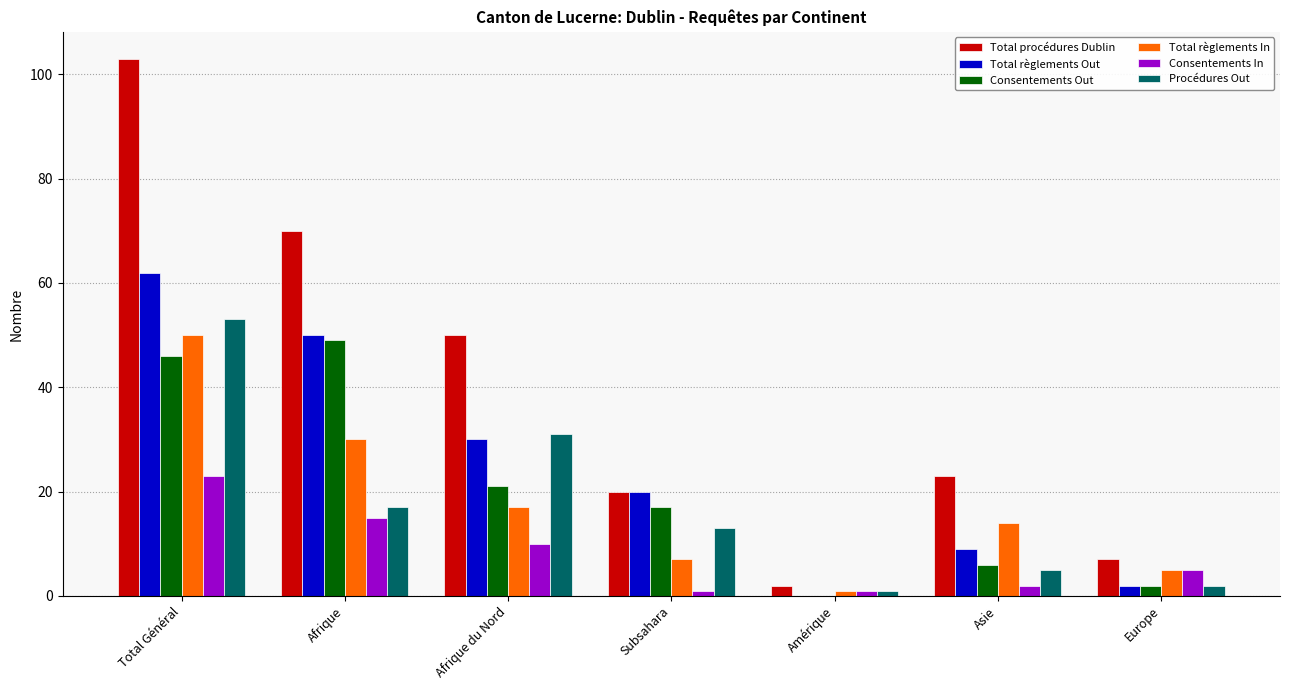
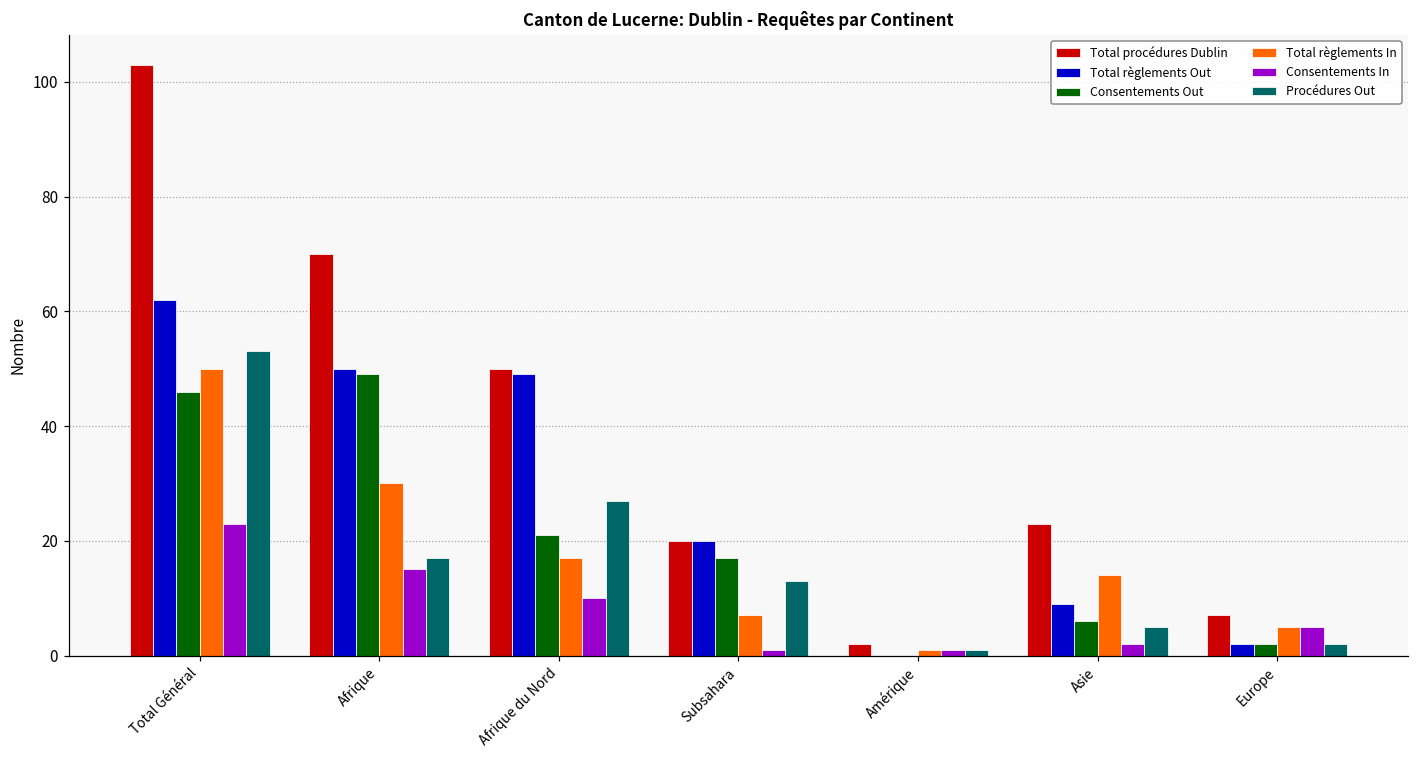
Total règlements Out, Afrique du Nord: 30 -> 49
Procédures Out, Afrique du Nord: 31 -> 27
